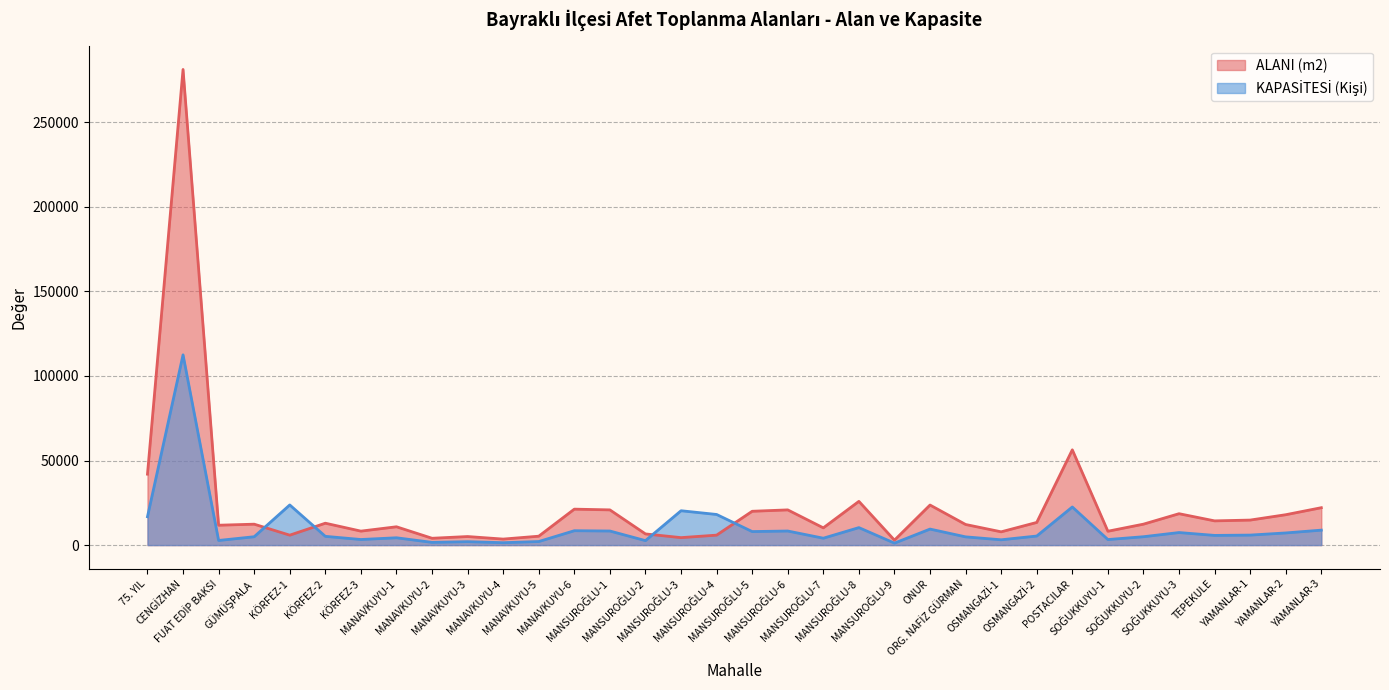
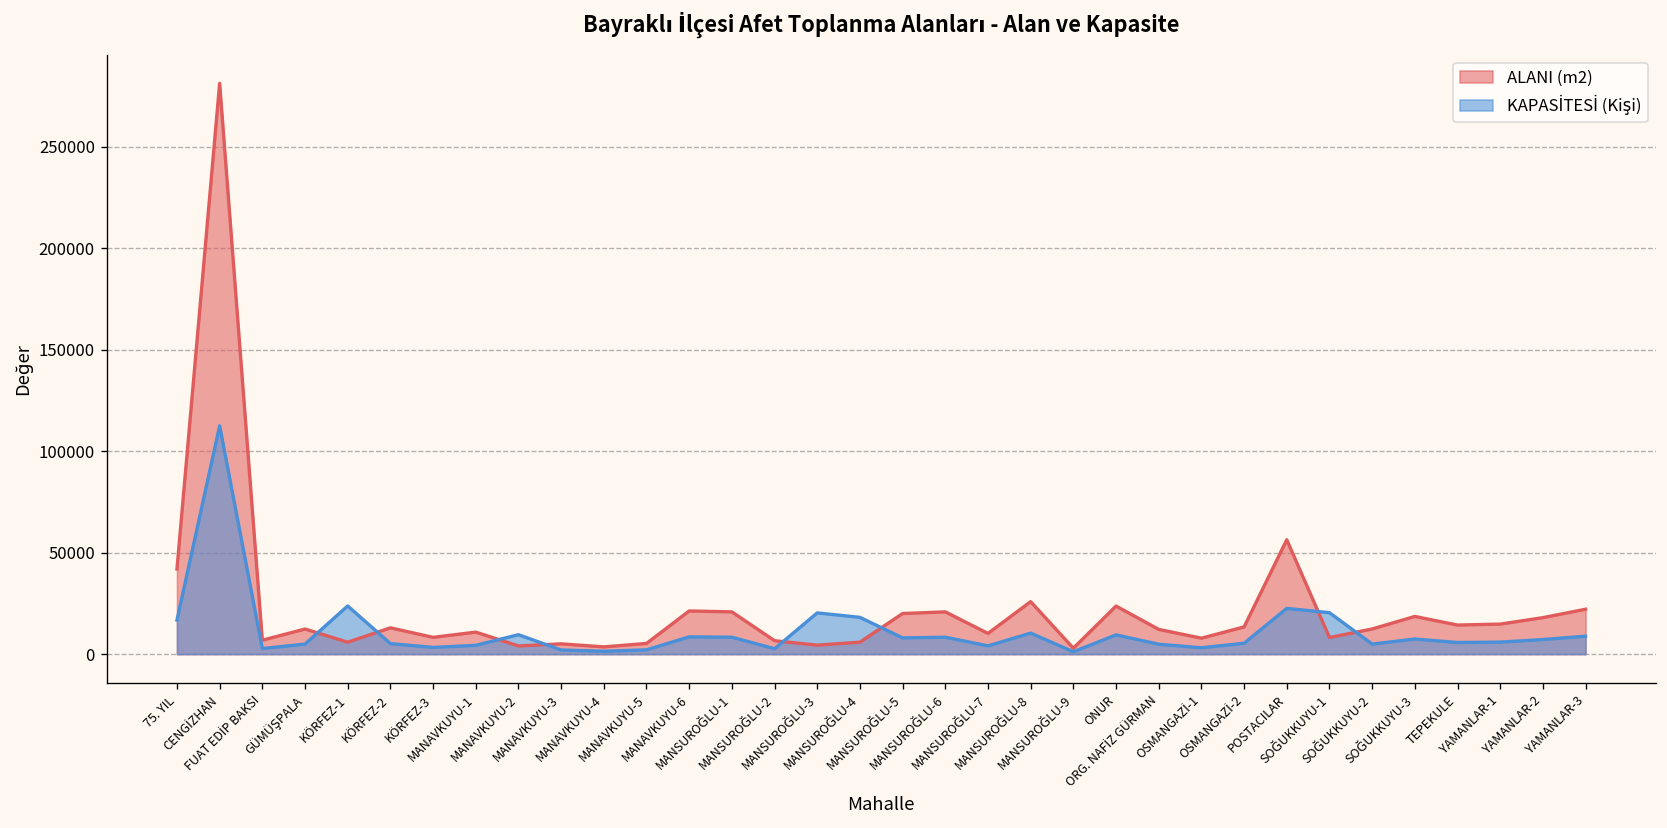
ALANI (m2), FUAT EDİP BAKSI: 12000 -> 7000
KAPASİTESİ (Kişi), MANAVKUYU-2: 2000 -> 10000
KAPASİTESİ (Kişi), SOĞUKKUYU-1: 3000 -> 20000
